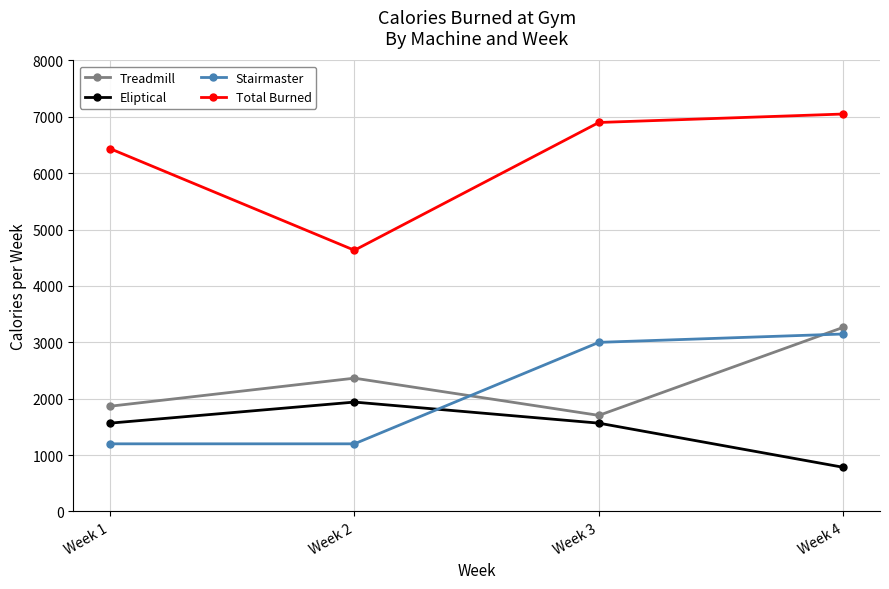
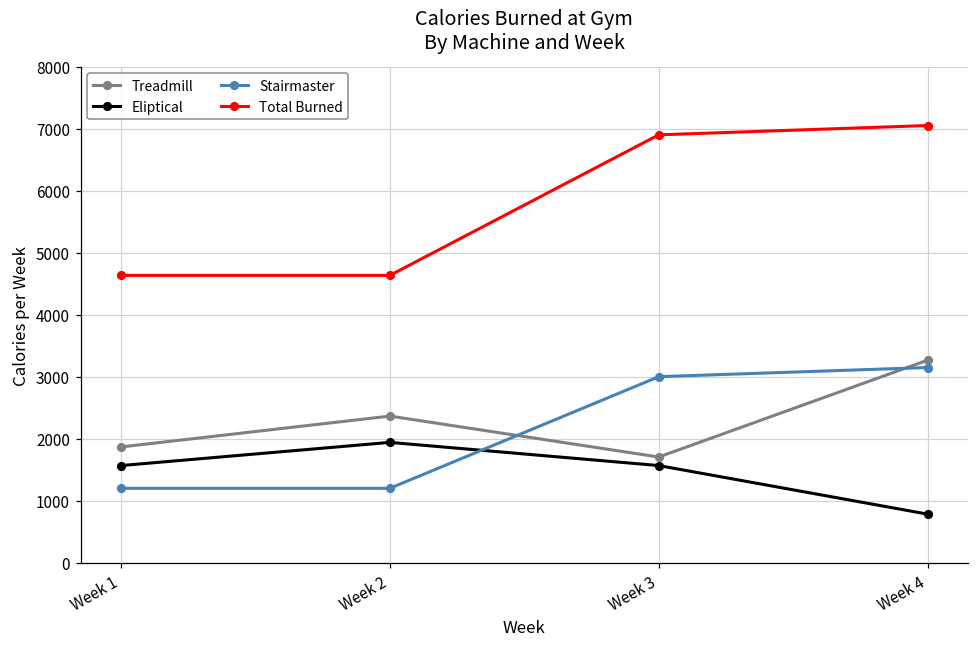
Total Burned, Week 1: 6400 -> 4600
